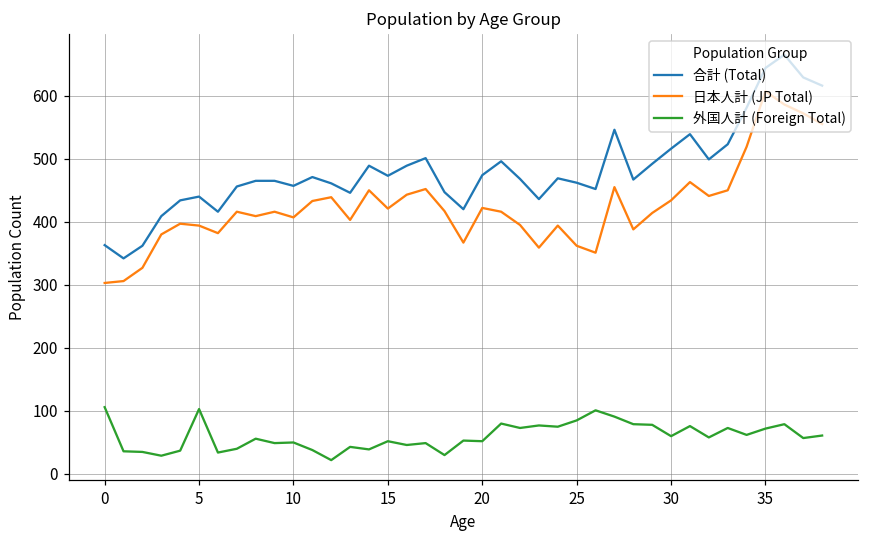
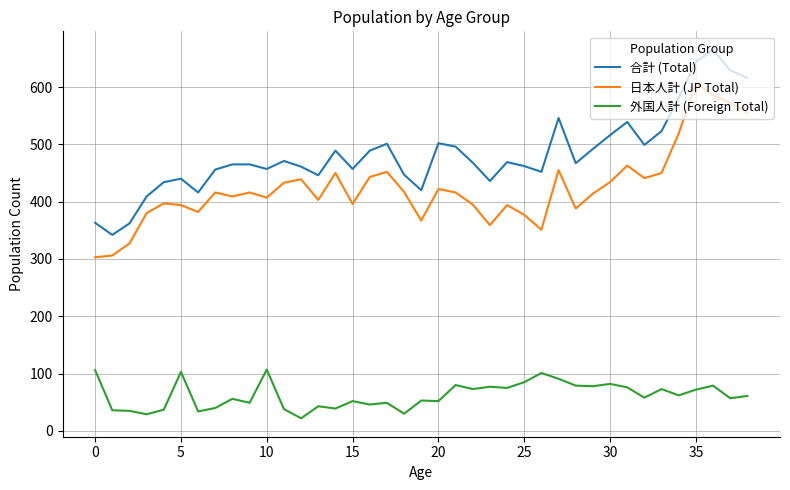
外国人計 (Foreign Total), 10: 50 -> 110
合計 (Total), 15: 470 -> 460
日本人計 (JP Total), 15: 420 -> 400
合計 (Total), 20: 470 -> 500
日本人計 (JP Total), 25: 360 -> 380
外国人計 (Foreign Total), 30: 60 -> 80
